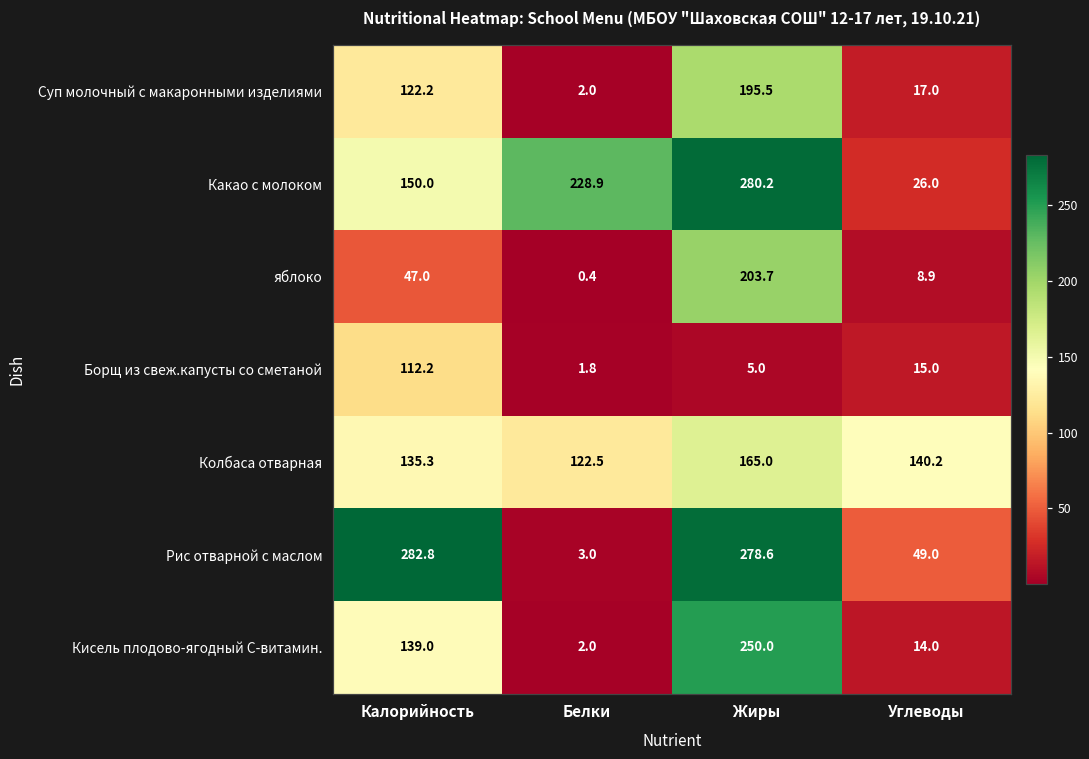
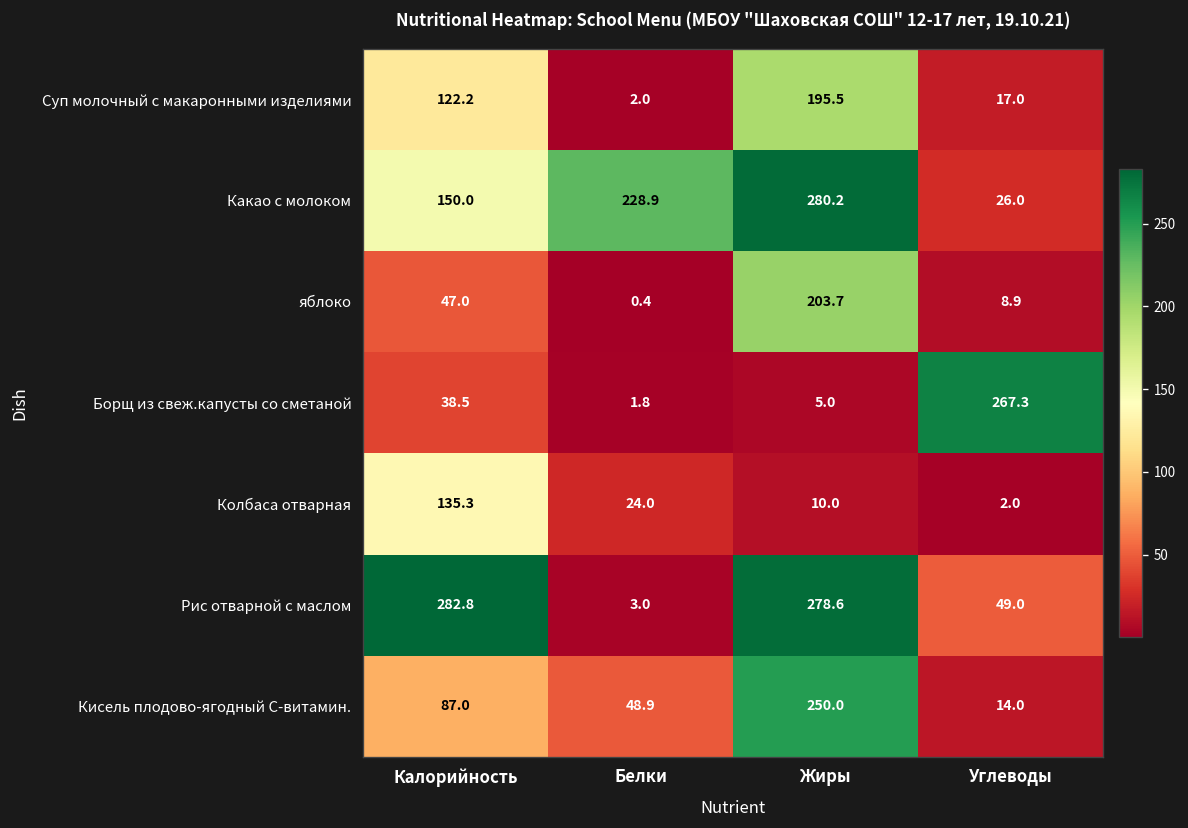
Борщ из свеж.капусты со сметаной, Калорийность: 112.2 -> 38.5
Борщ из свеж.капусты со сметаной, Углеводы: 15.0 -> 267.3
Колбаса отварная, Белки: 122.5 -> 24.0
Колбаса отварная, Жиры: 165.0 -> 10.0
Колбаса отварная, Углеводы: 140.2 -> 2.0
Кисель плодово-ягодный С-витамин., Калорийность: 139.0 -> 87.0
Кисель плодово-ягодный С-витамин., Белки: 2.0 -> 48.9
